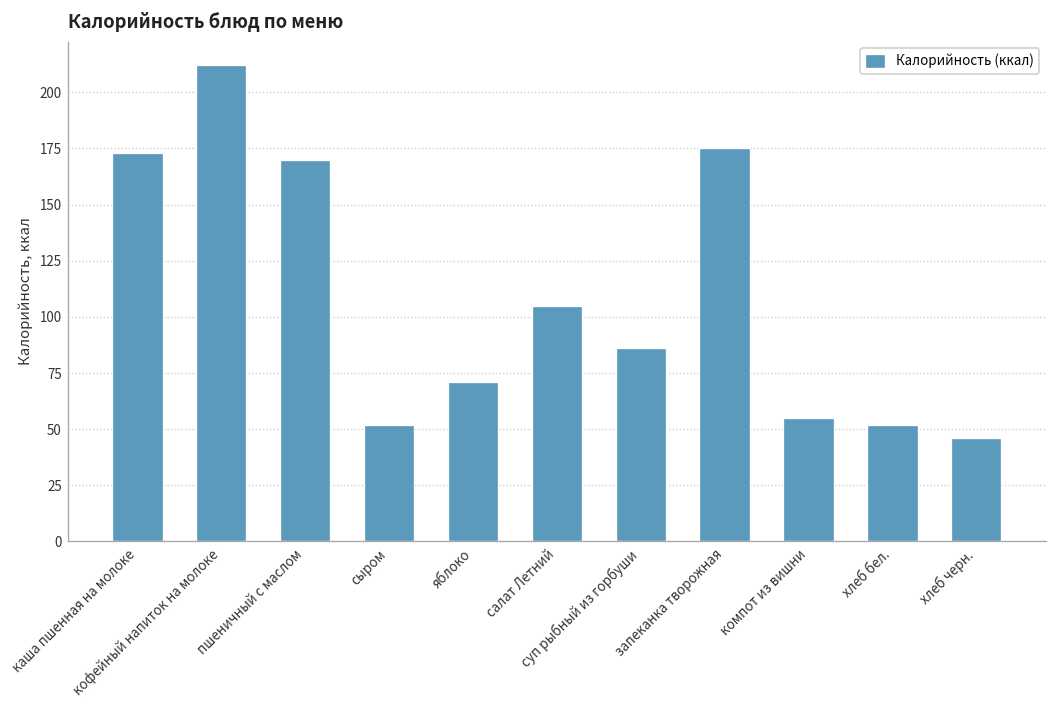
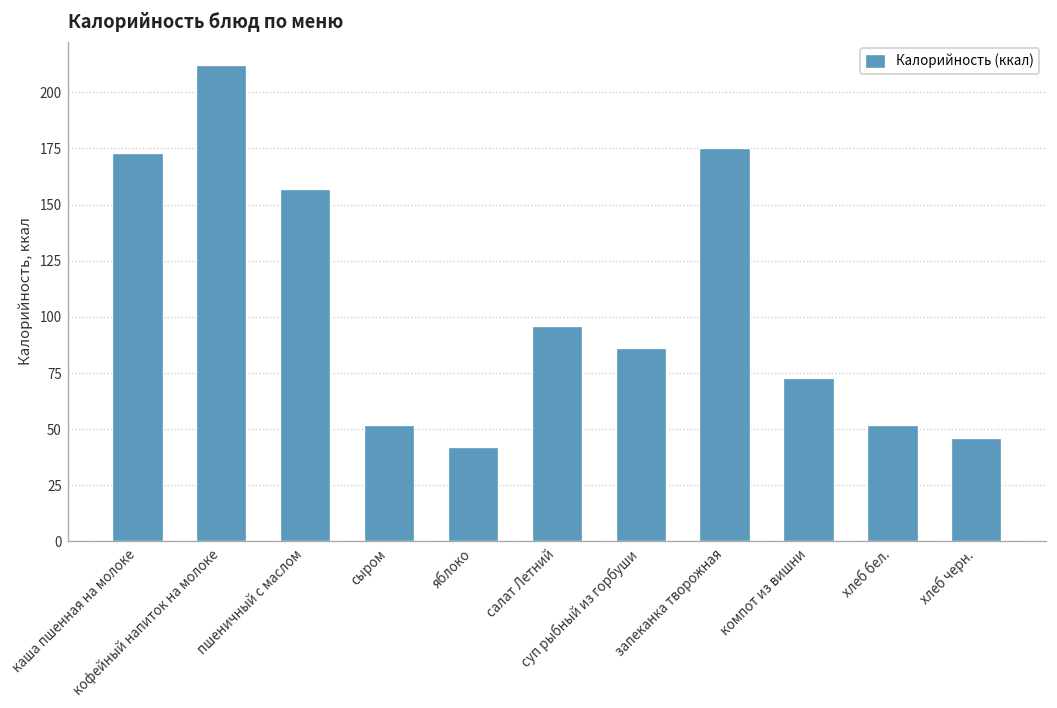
пшеничный с маслом: 170 -> 157
яблоко: 71 -> 42
салат Летний: 105 -> 96
компот из вишни: 55 -> 73
